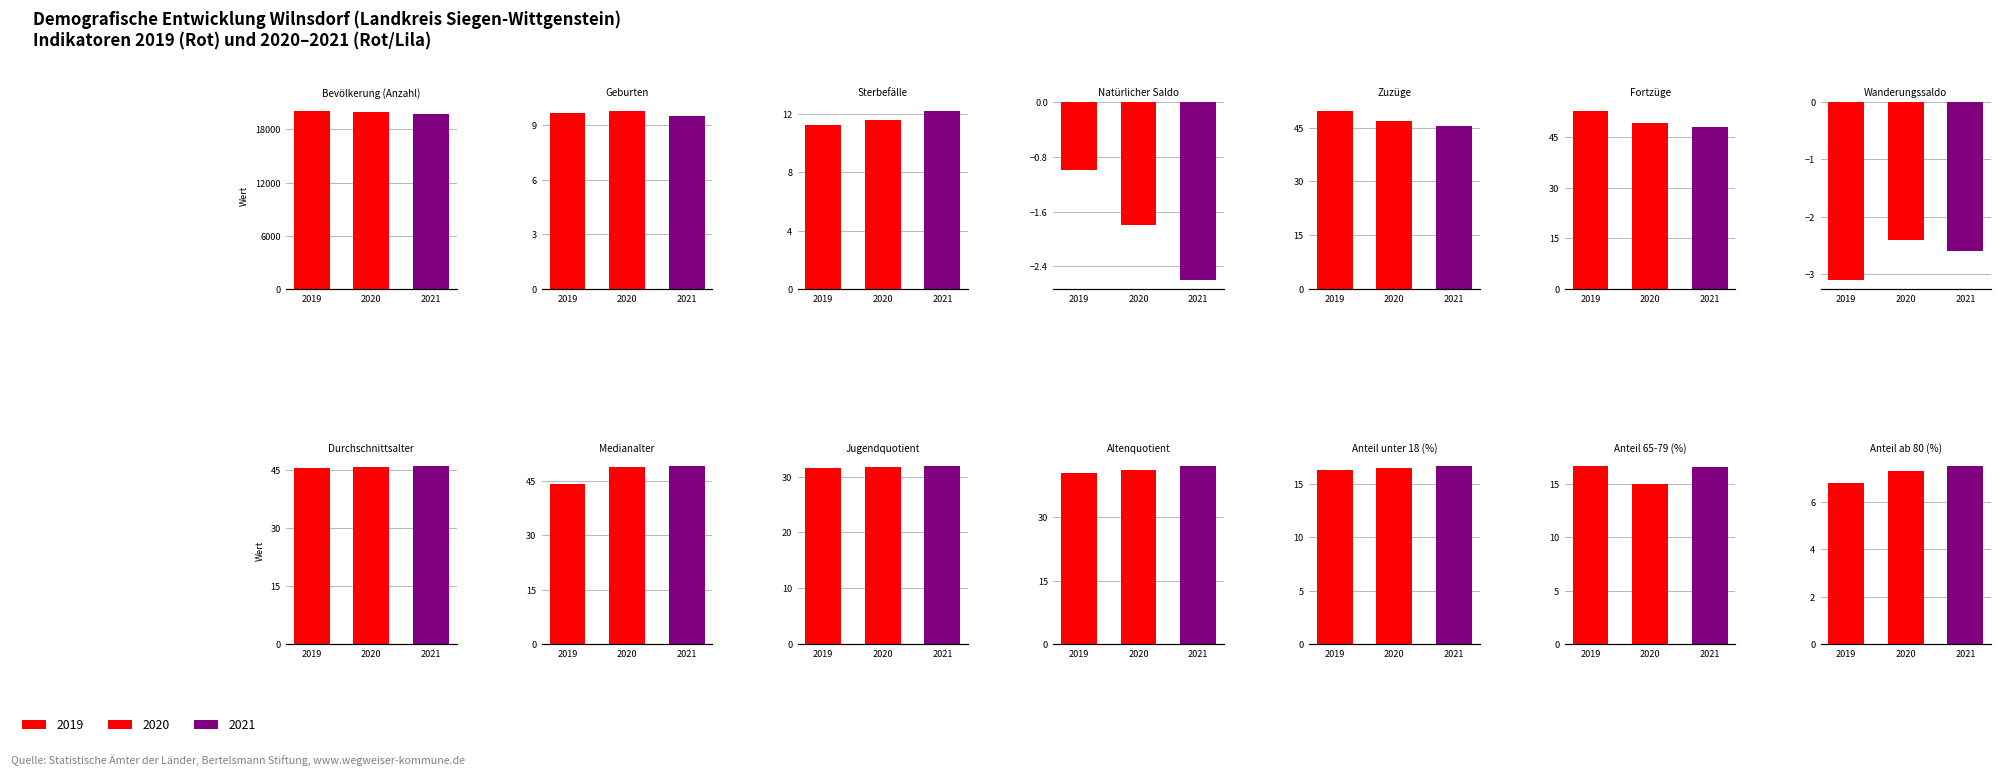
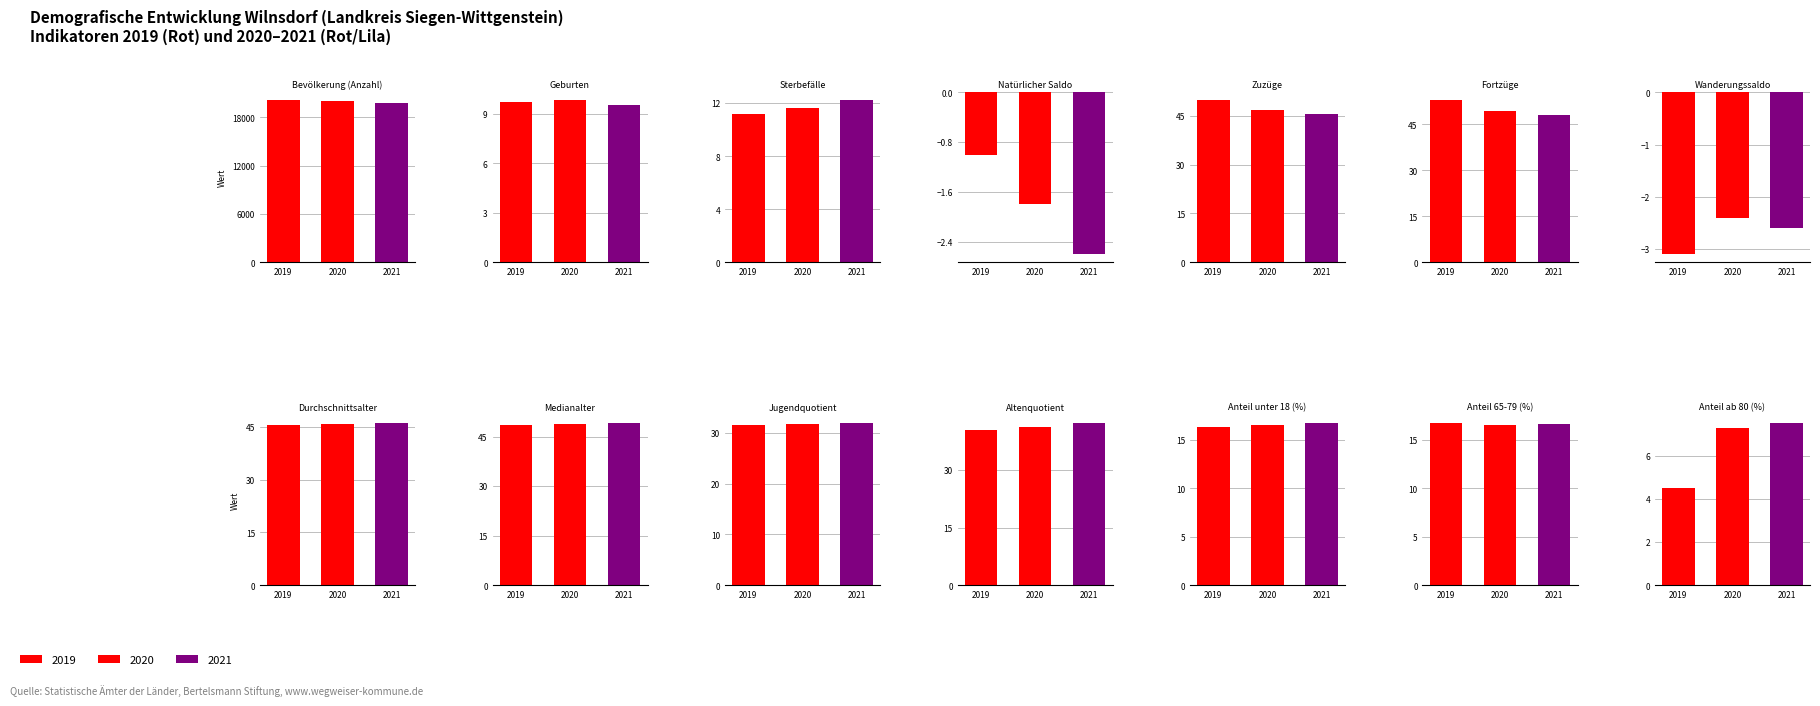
Medianalter, 2019: 44 -> 49
Anteil 65-79 (%), 2020: 15 -> 17
Anteil ab 80 (%), 2019: 6.8 -> 4.5
